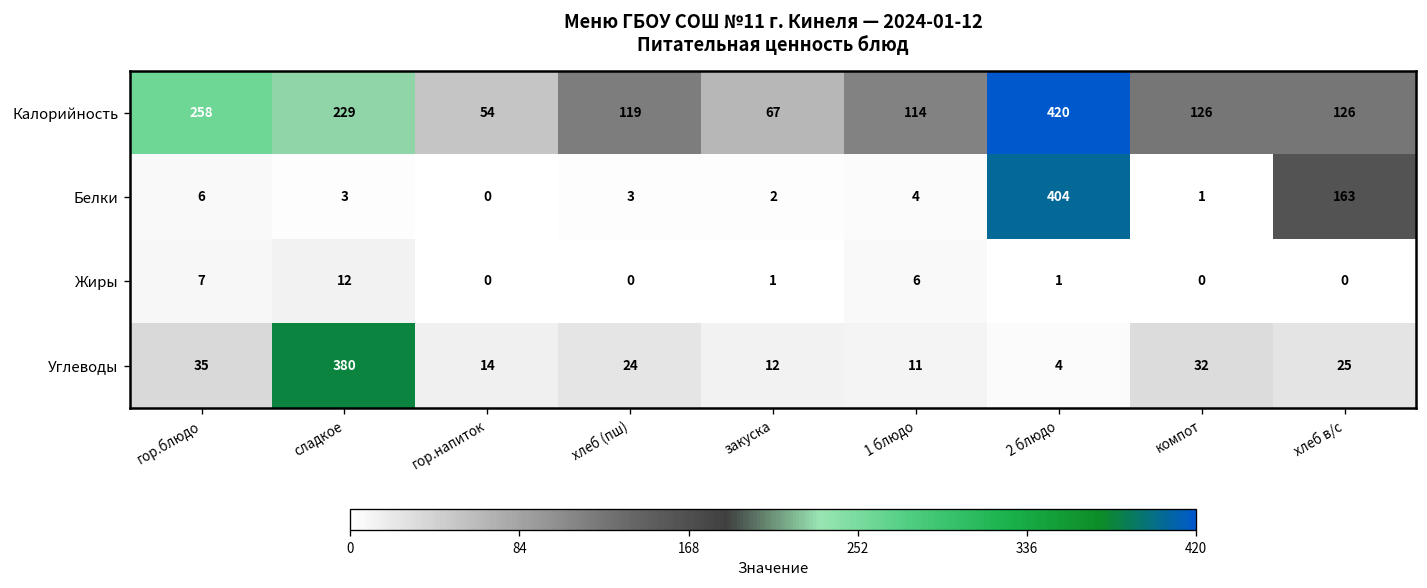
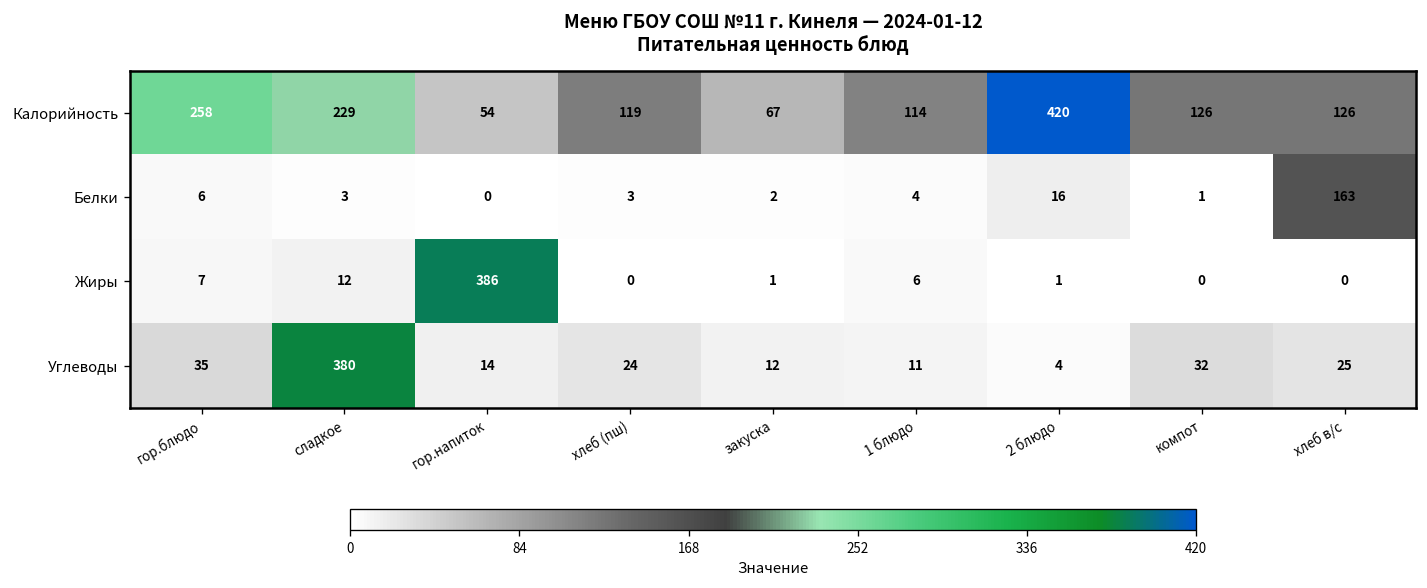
Белки, 2 блюдо: 404 -> 16
Жиры, гор.напиток: 0 -> 386
